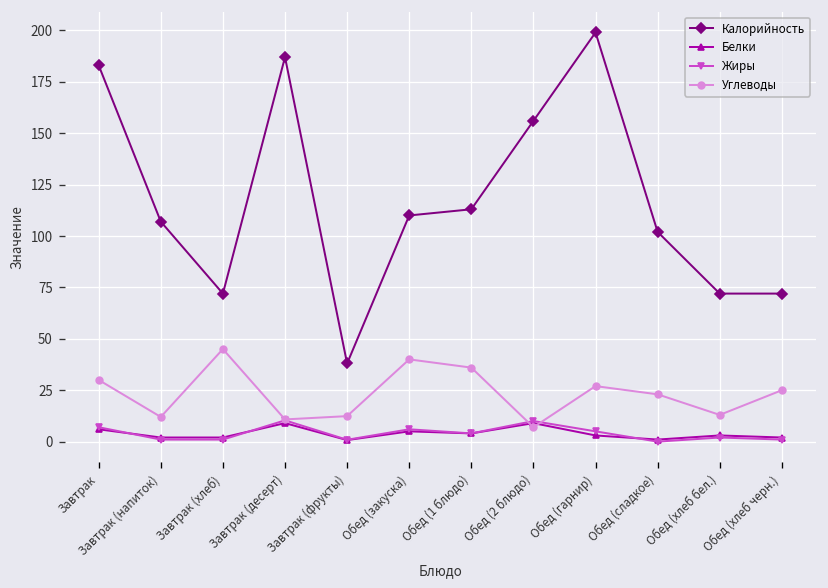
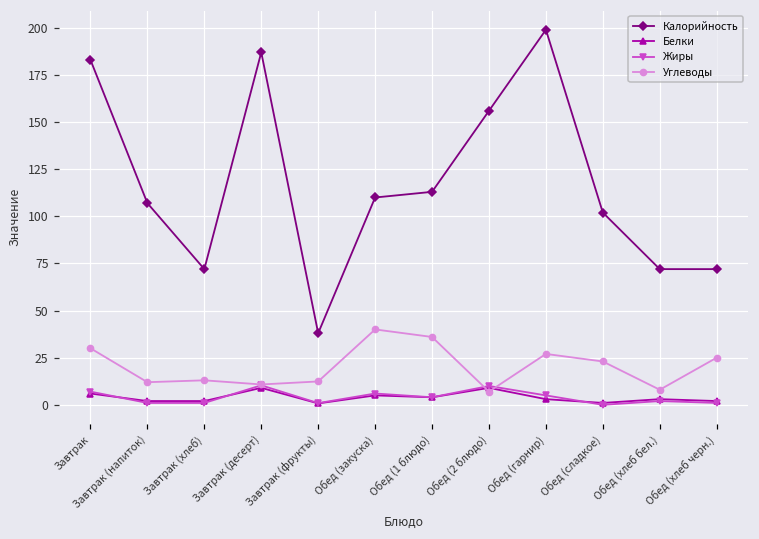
Углеводы, Завтрак (хлеб): 45 -> 13
Углеводы, Обед (хлеб бел.): 13 -> 8
